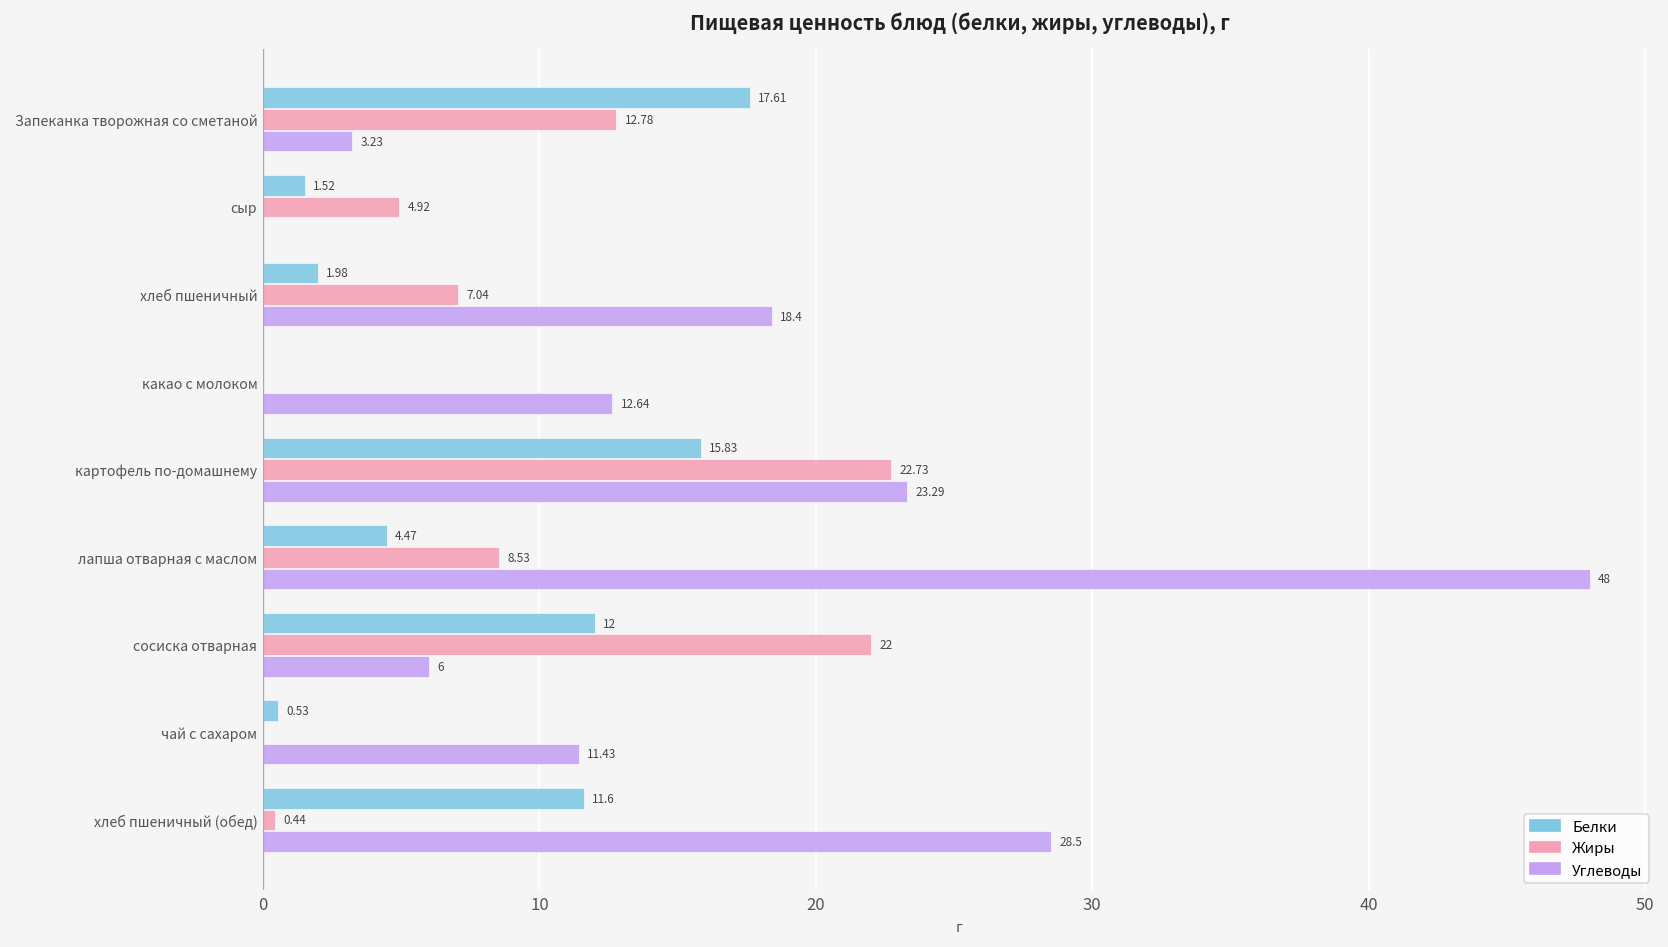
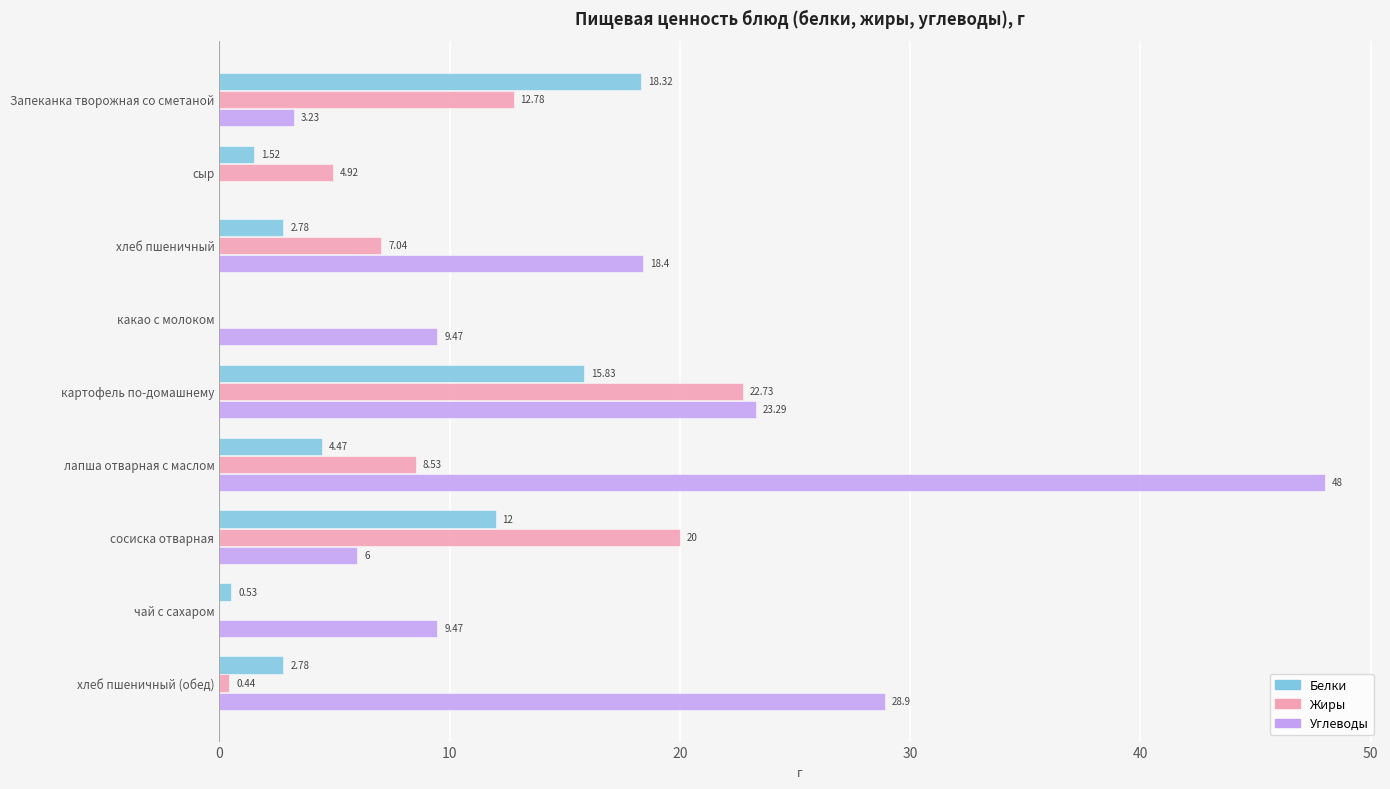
Белки, Запеканка творожная со сметаной: 17.61 -> 18.32
Белки, хлеб пшеничный: 1.98 -> 2.78
Углеводы, какао с молоком: 12.64 -> 9.47
Жиры, сосиска отварная: 22 -> 20
Углеводы, чай с сахаром: 11.43 -> 9.47
Белки, хлеб пшеничный (обед): 11.6 -> 2.78
Углеводы, хлеб пшеничный (обед): 28.5 -> 28.9
